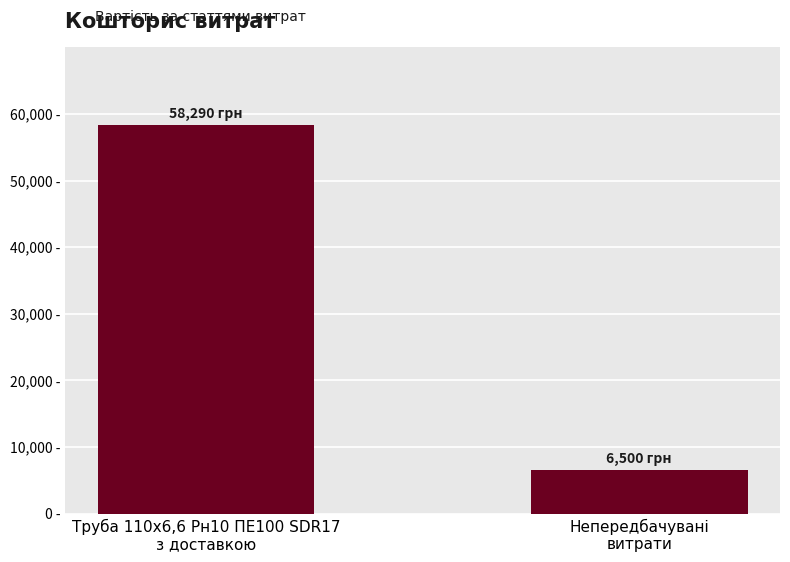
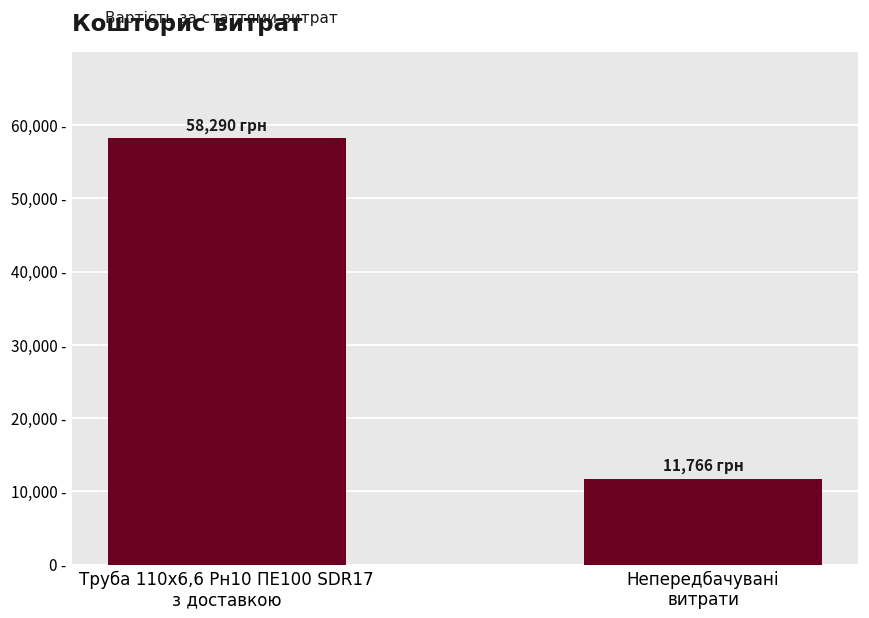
Непередбачувані витрати: 6,500 -> 11,766
